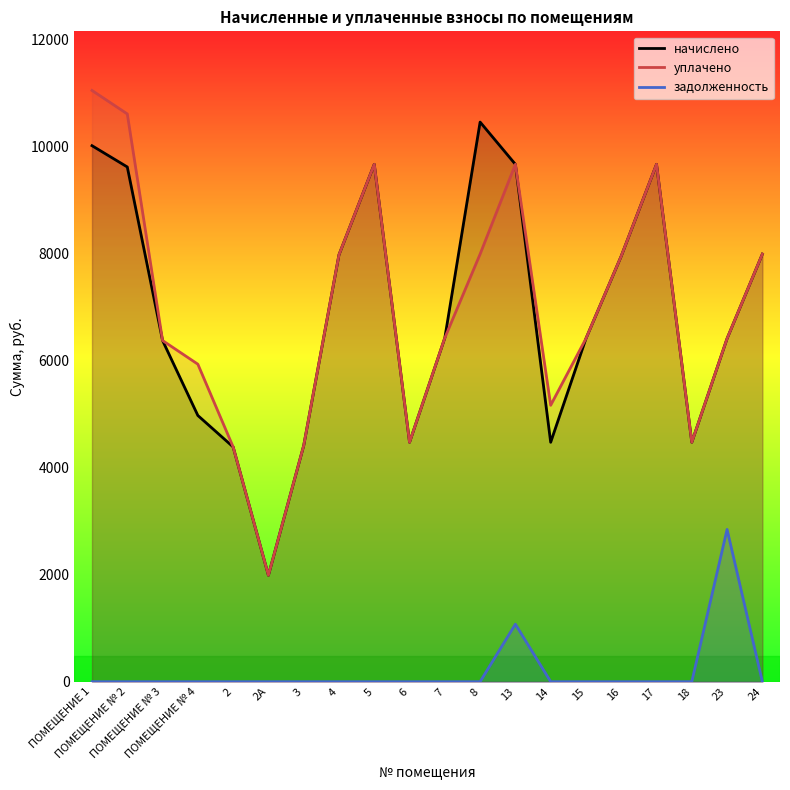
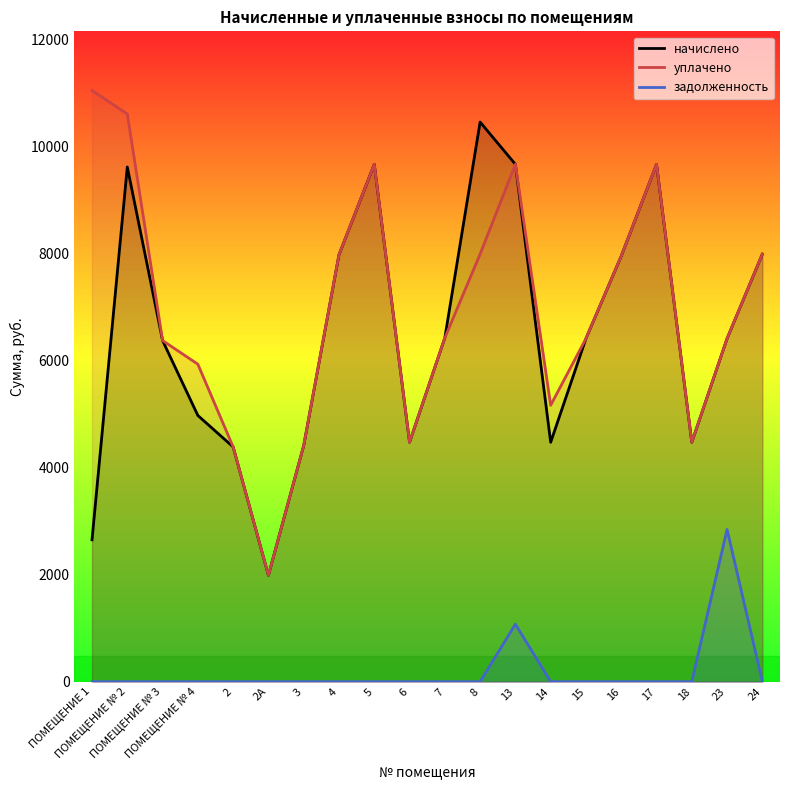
начислено, ПОМЕЩЕНИЕ 1: 10000 -> 2600
